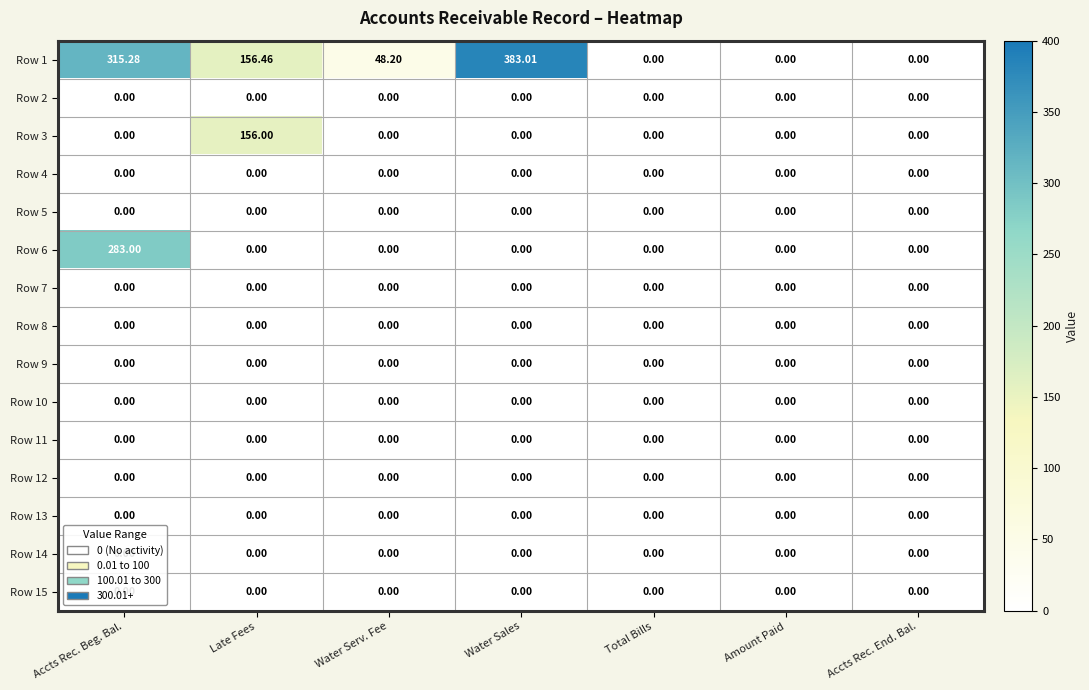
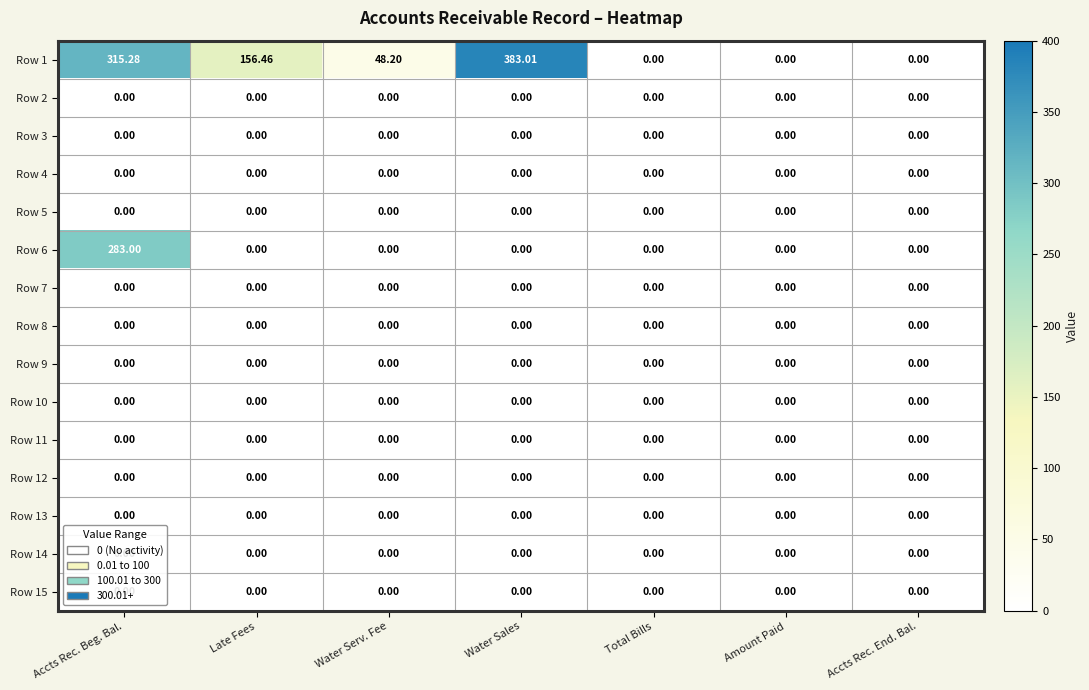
Row 3, Late Fees: 156.00 -> 0.00
